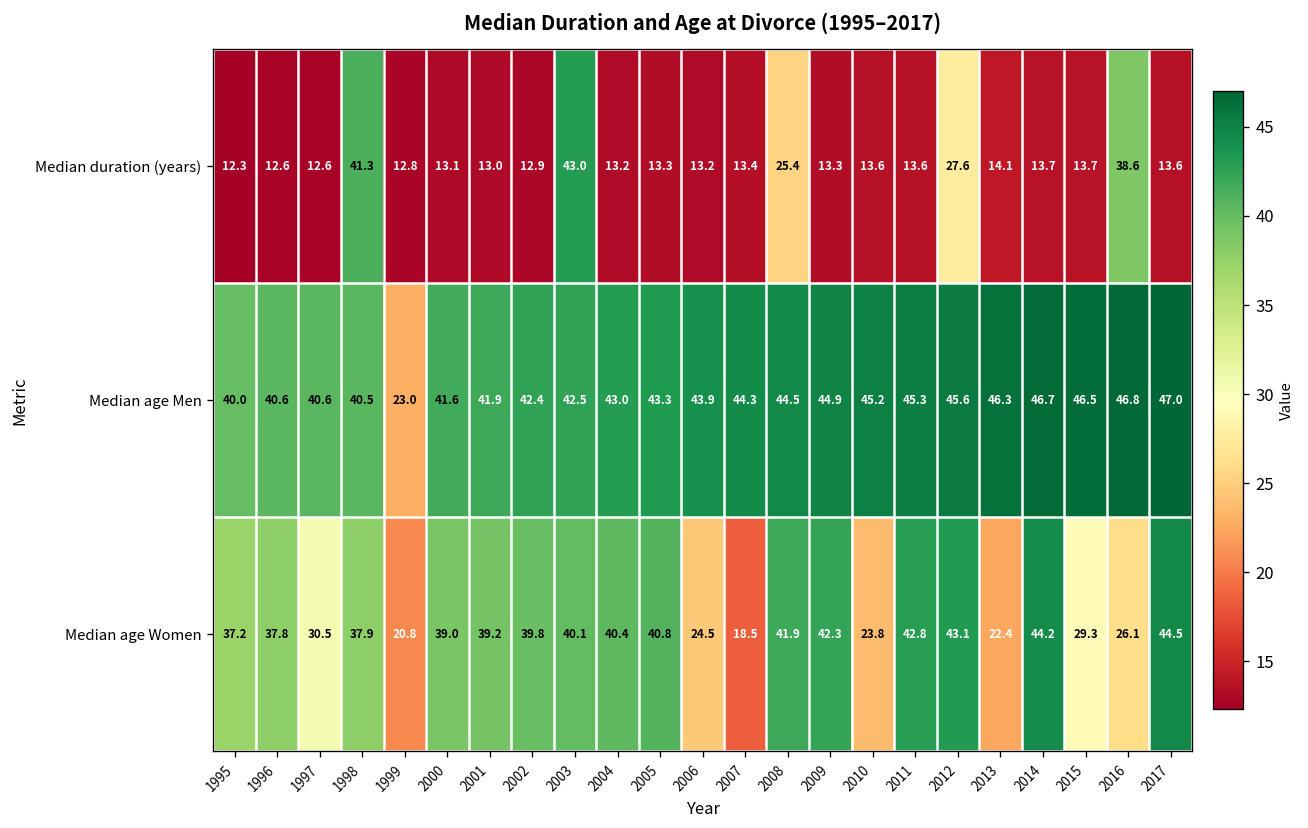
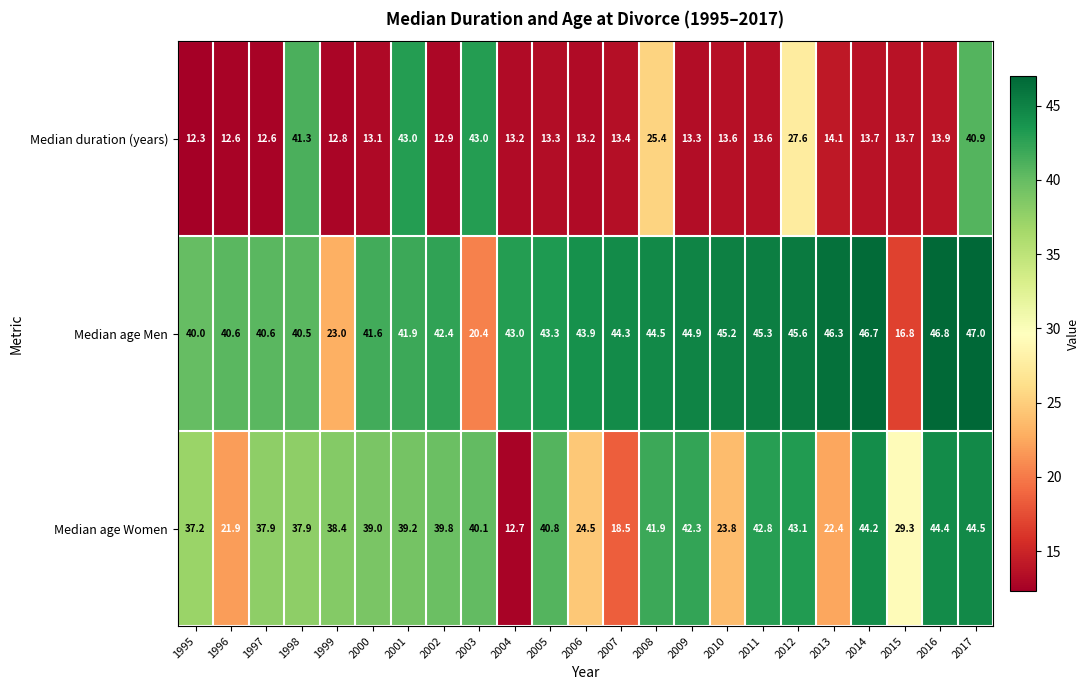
Median duration (years), 2001: 13.0 -> 43.0
Median duration (years), 2016: 38.6 -> 13.9
Median duration (years), 2017: 13.6 -> 40.9
Median age Men, 2003: 42.5 -> 20.4
Median age Men, 2015: 46.5 -> 16.8
Median age Women, 1996: 37.8 -> 21.9
Median age Women, 1997: 30.5 -> 37.9
Median age Women, 1999: 20.8 -> 38.4
Median age Women, 2004: 40.4 -> 12.7
Median age Women, 2016: 26.1 -> 44.4
